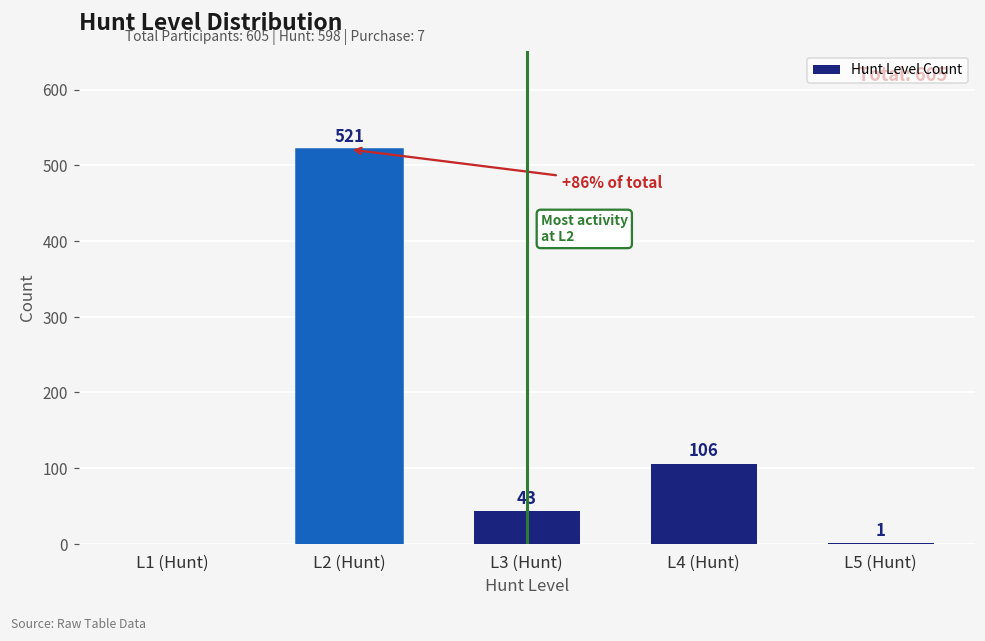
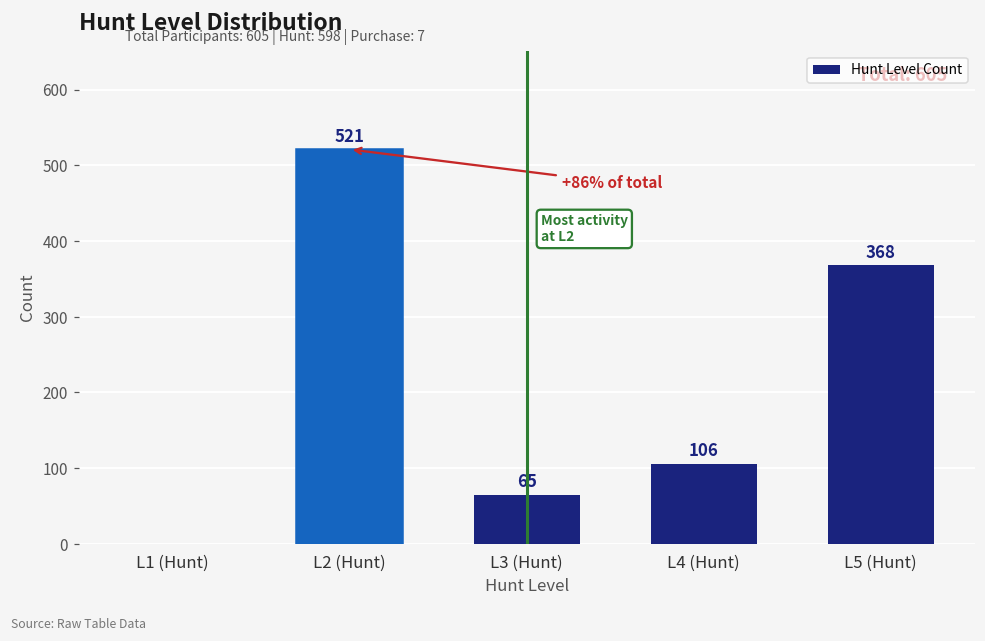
L3 (Hunt): 43 -> 65
L5 (Hunt): 1 -> 368
